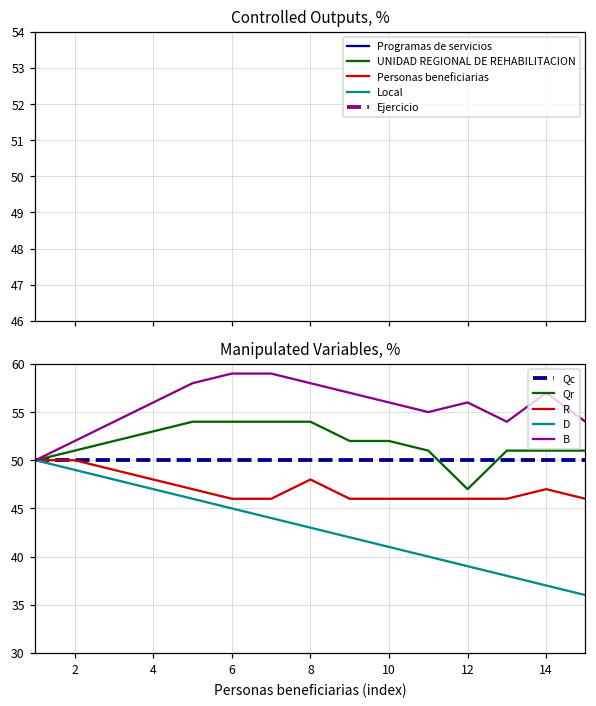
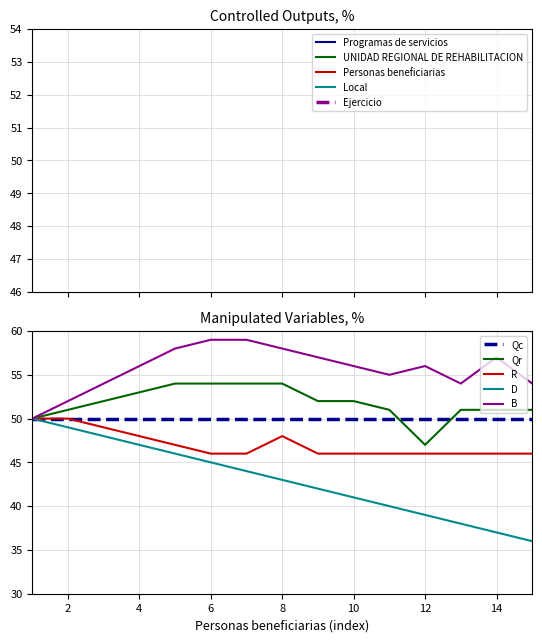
Manipulated Variables, %, R, 14: 47 -> 46
